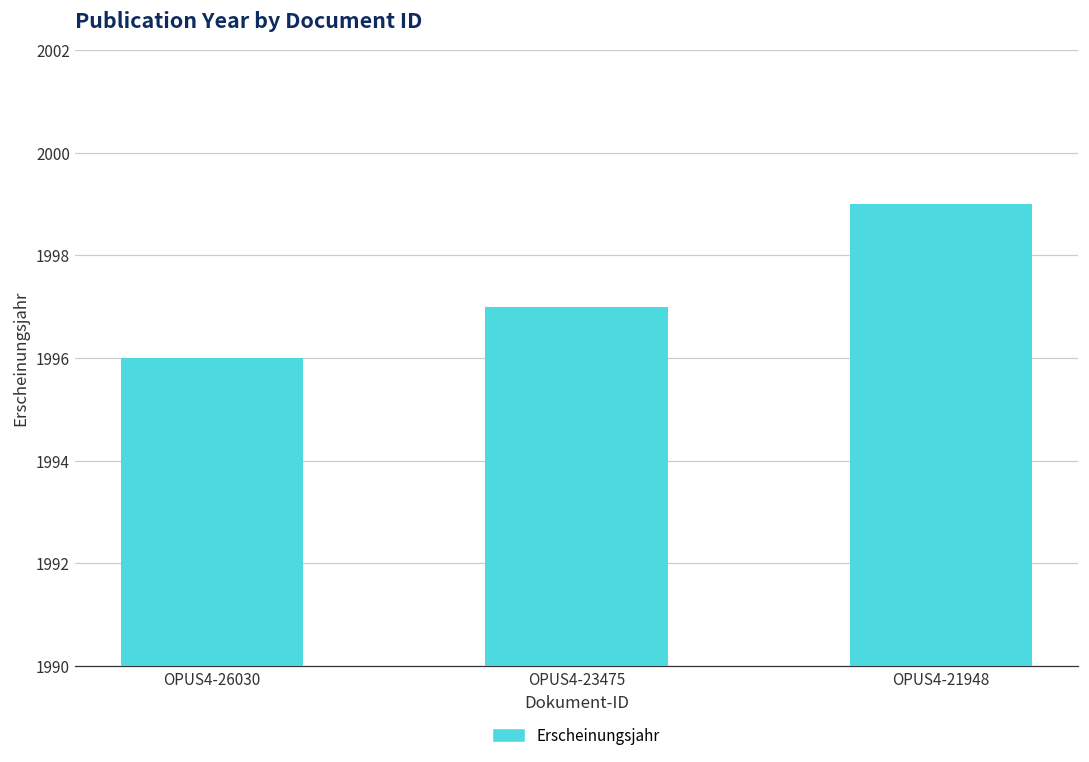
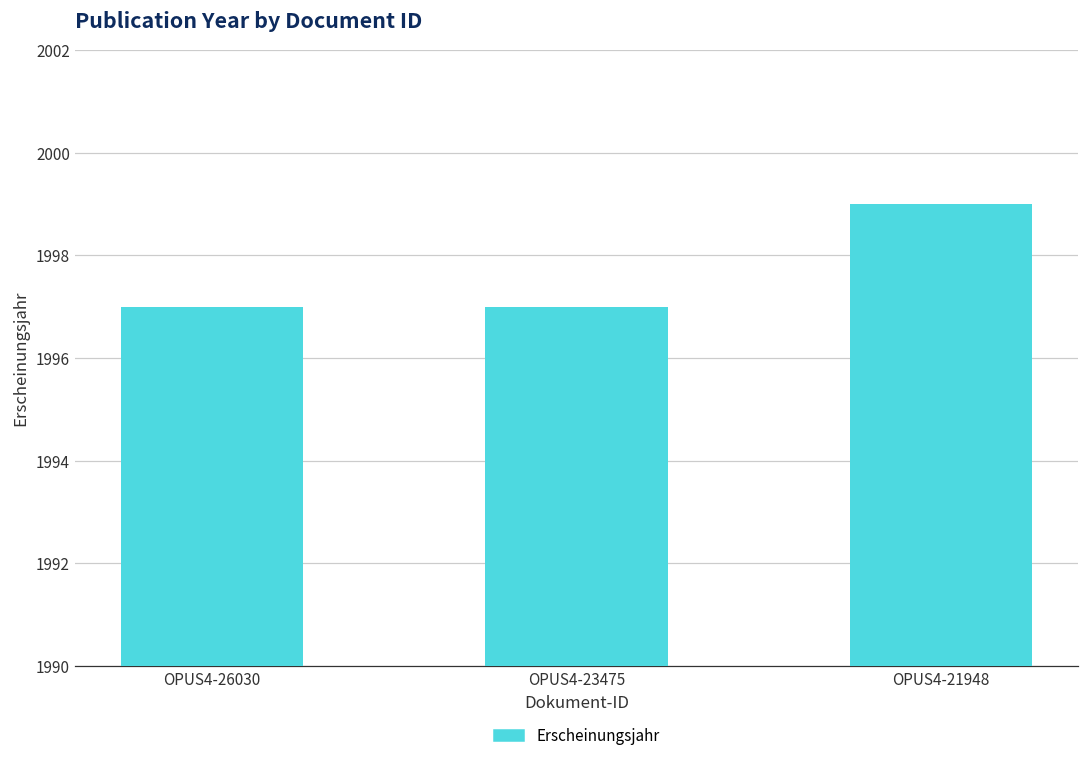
OPUS4-26030: 1996 -> 1997
